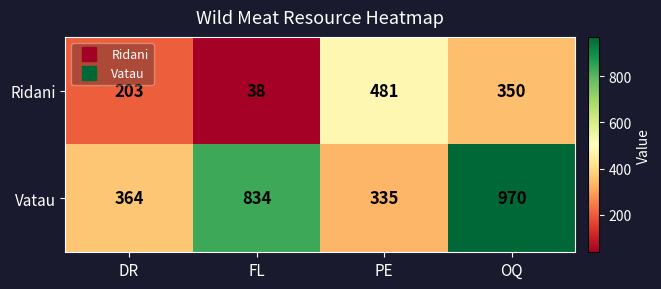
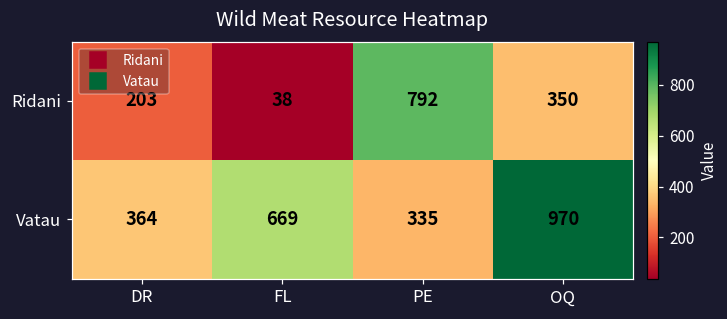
Ridani, PE: 481 -> 792
Vatau, FL: 834 -> 669
